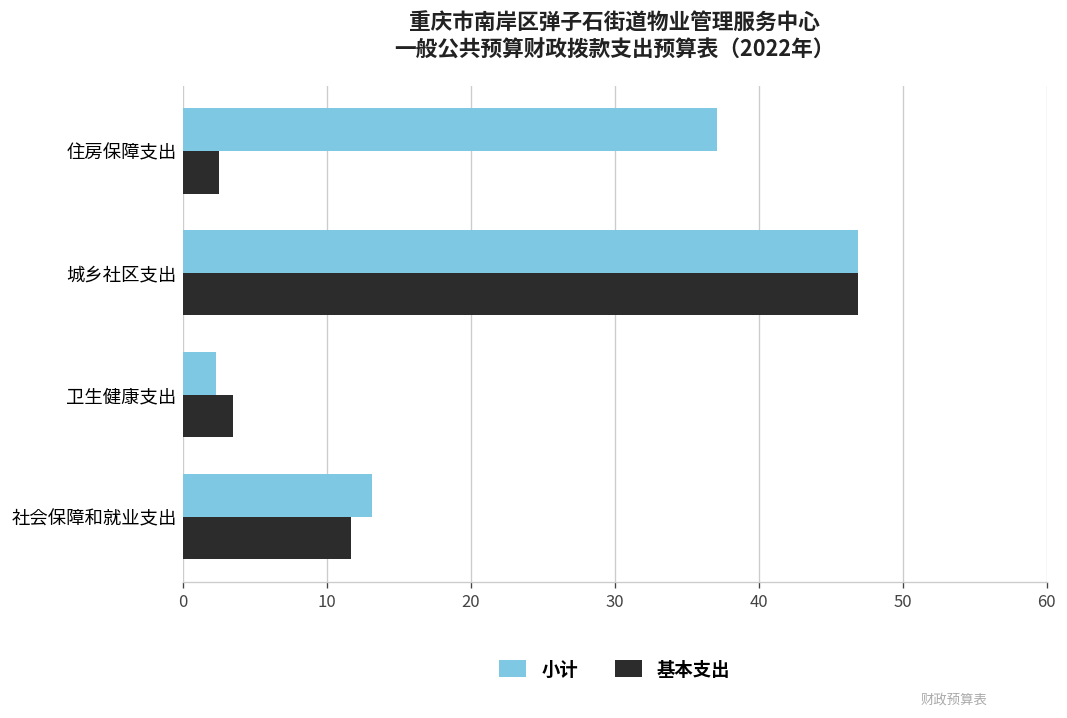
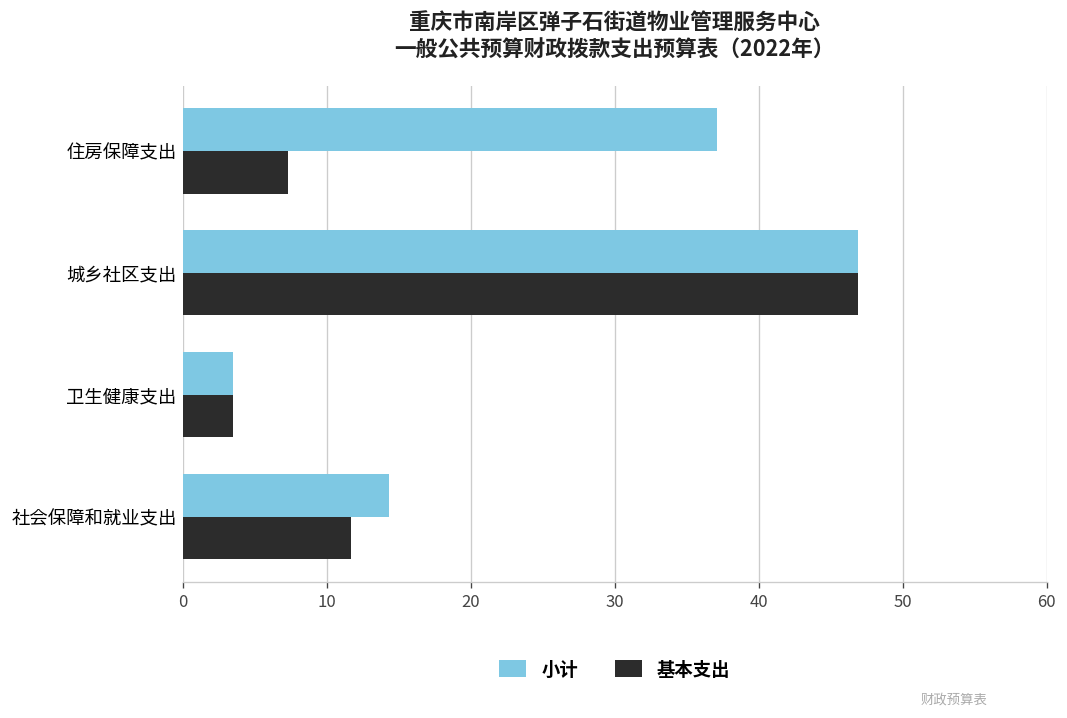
基本支出, 住房保障支出: 2.5 -> 7.3
小计, 卫生健康支出: 2.4 -> 3.5
小计, 社会保障和就业支出: 13.1 -> 14.3
